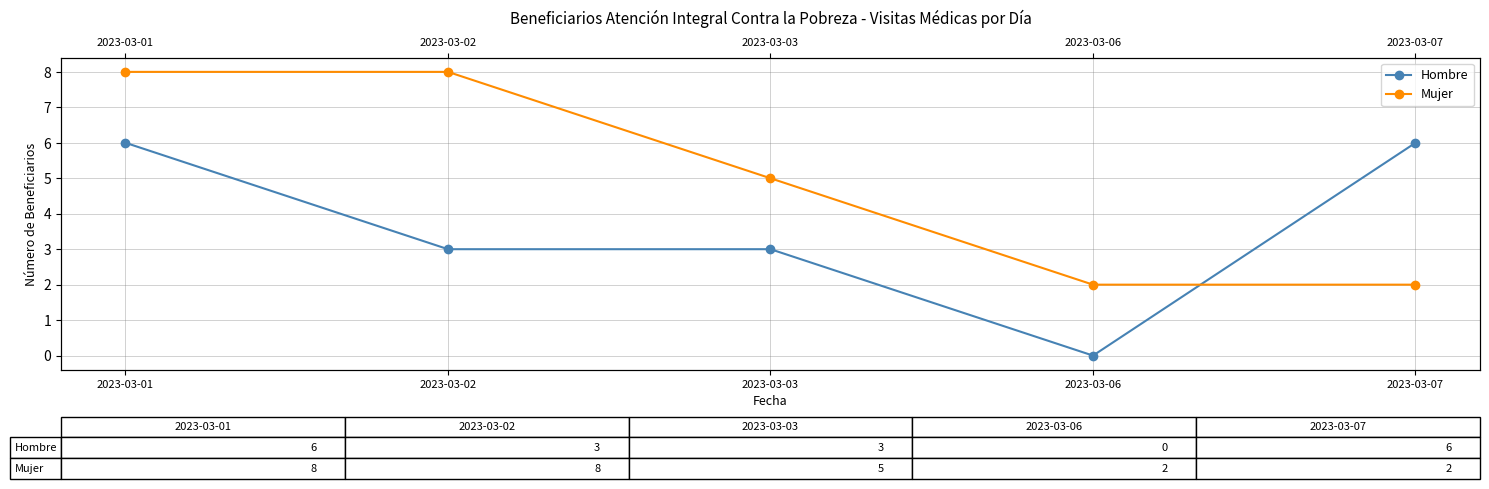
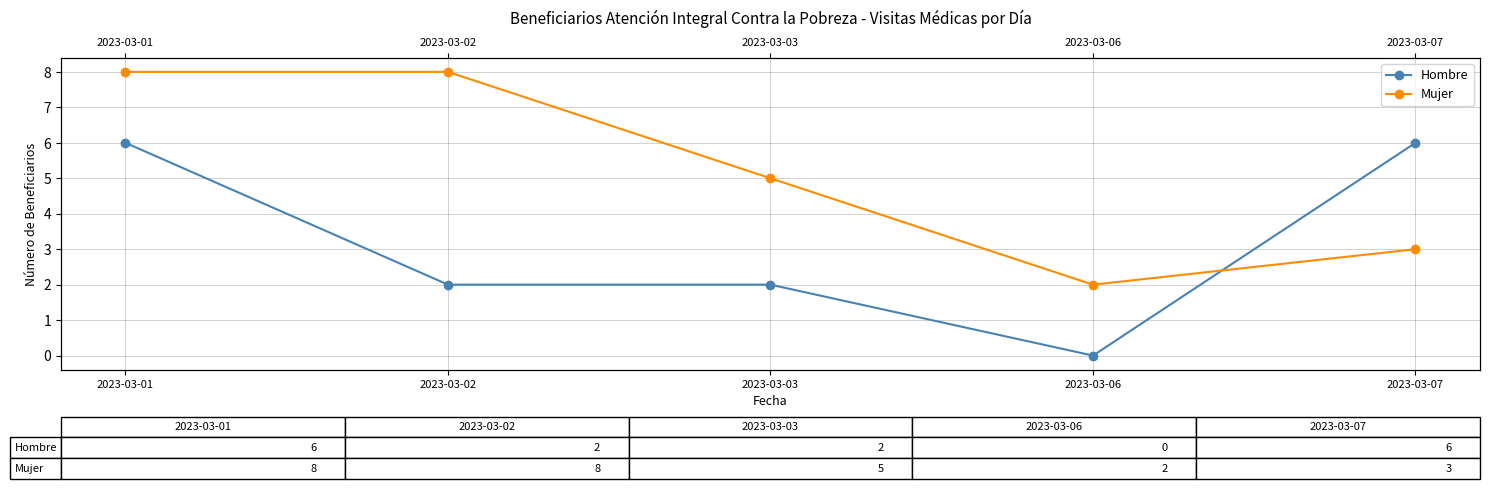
Hombre, 2023-03-02: 3 -> 2
Hombre, 2023-03-03: 3 -> 2
Mujer, 2023-03-07: 2 -> 3
